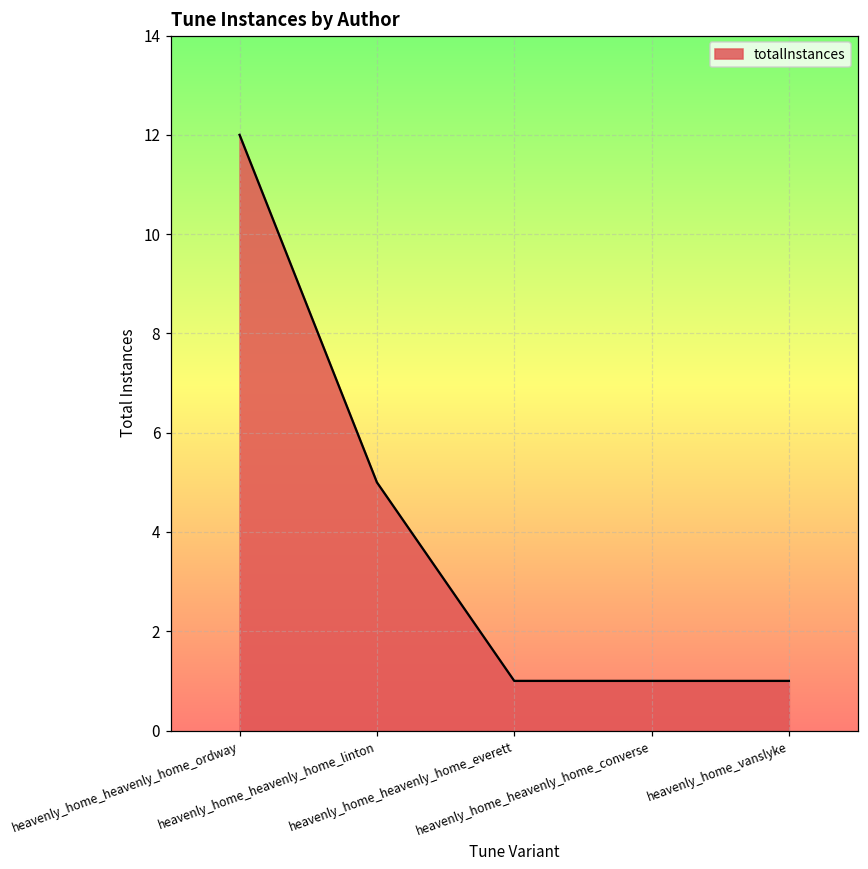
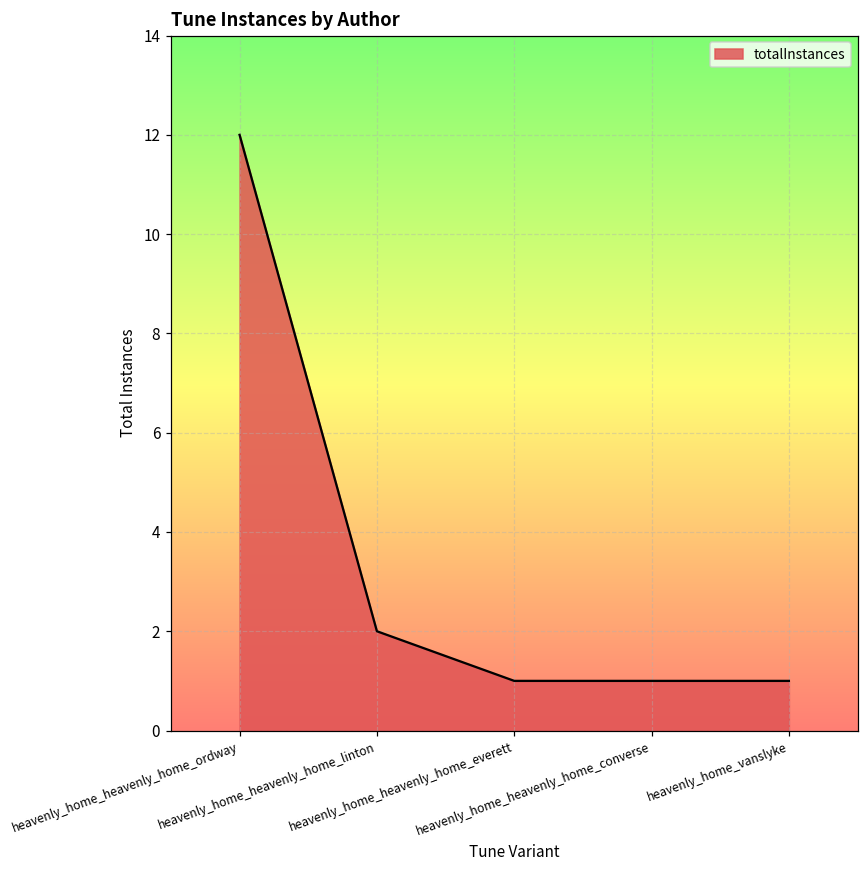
heavenly_home_heavenly_home_linton: 5 -> 2
